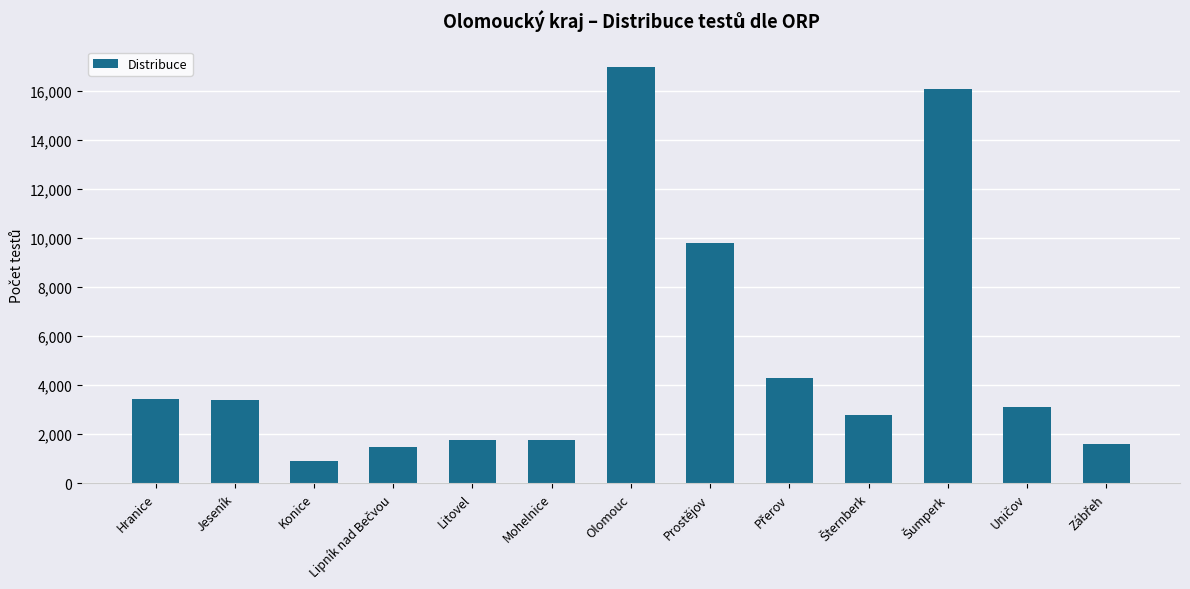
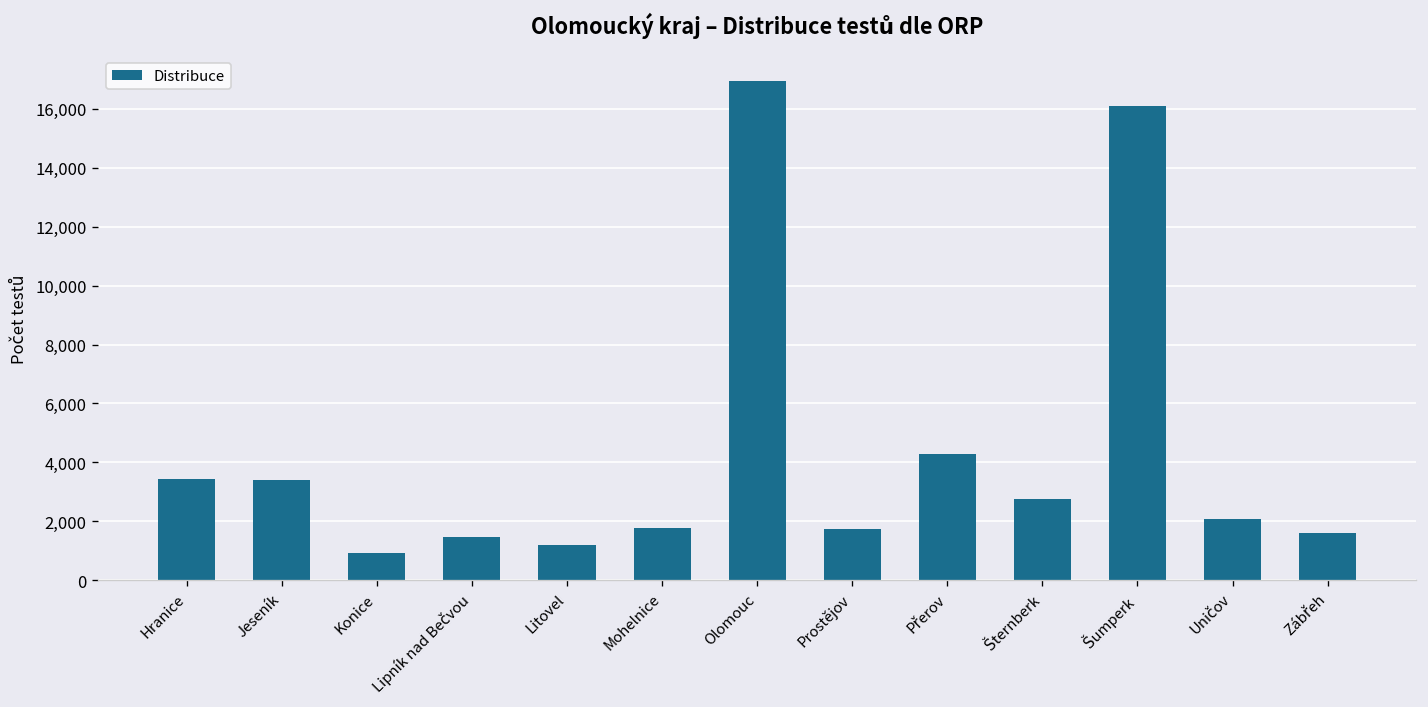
Litovel: 1,800 -> 1,200
Prostějov: 9,800 -> 1,700
Uničov: 3,100 -> 2,100
